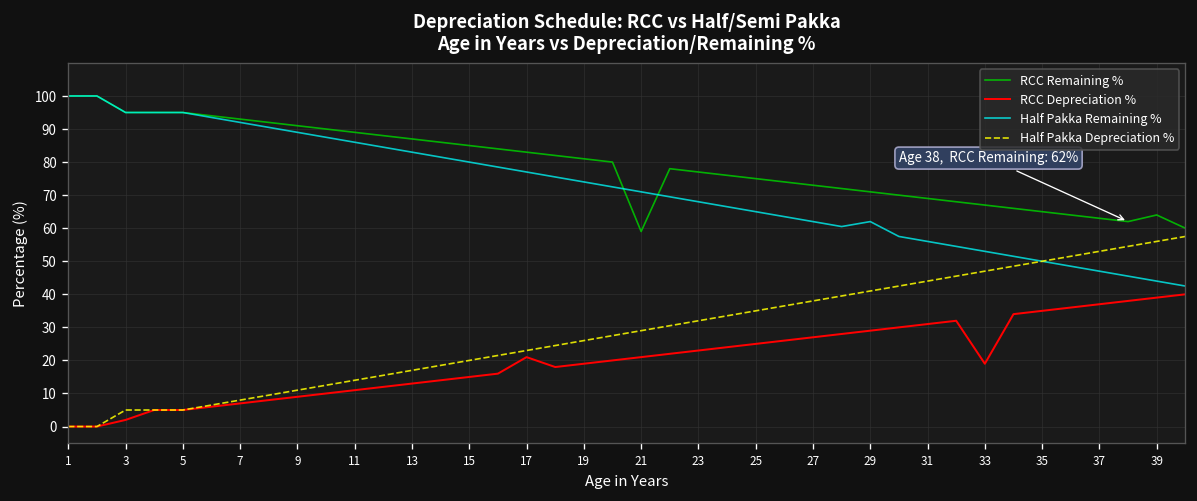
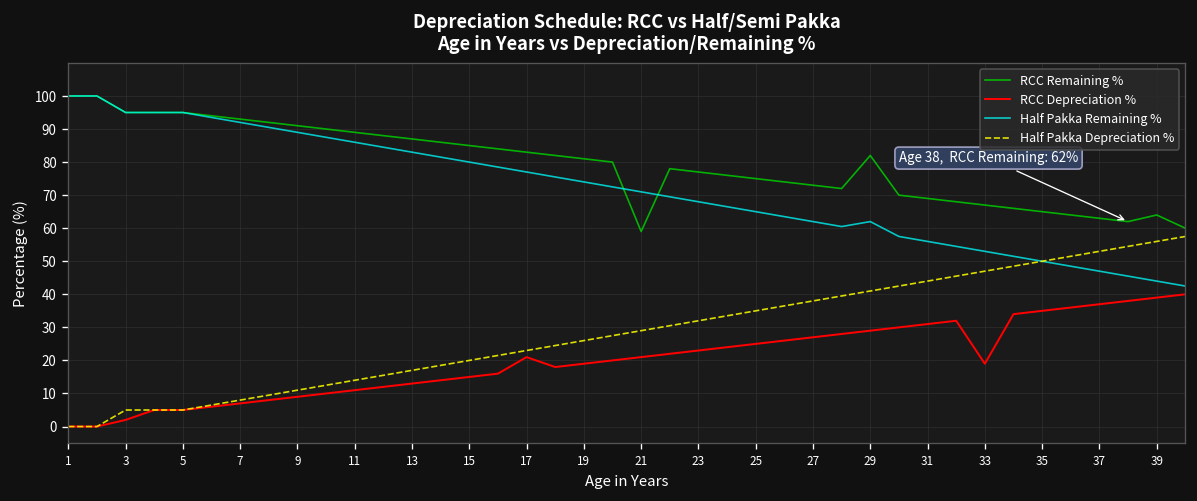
RCC Remaining %, 29: 71 -> 82
